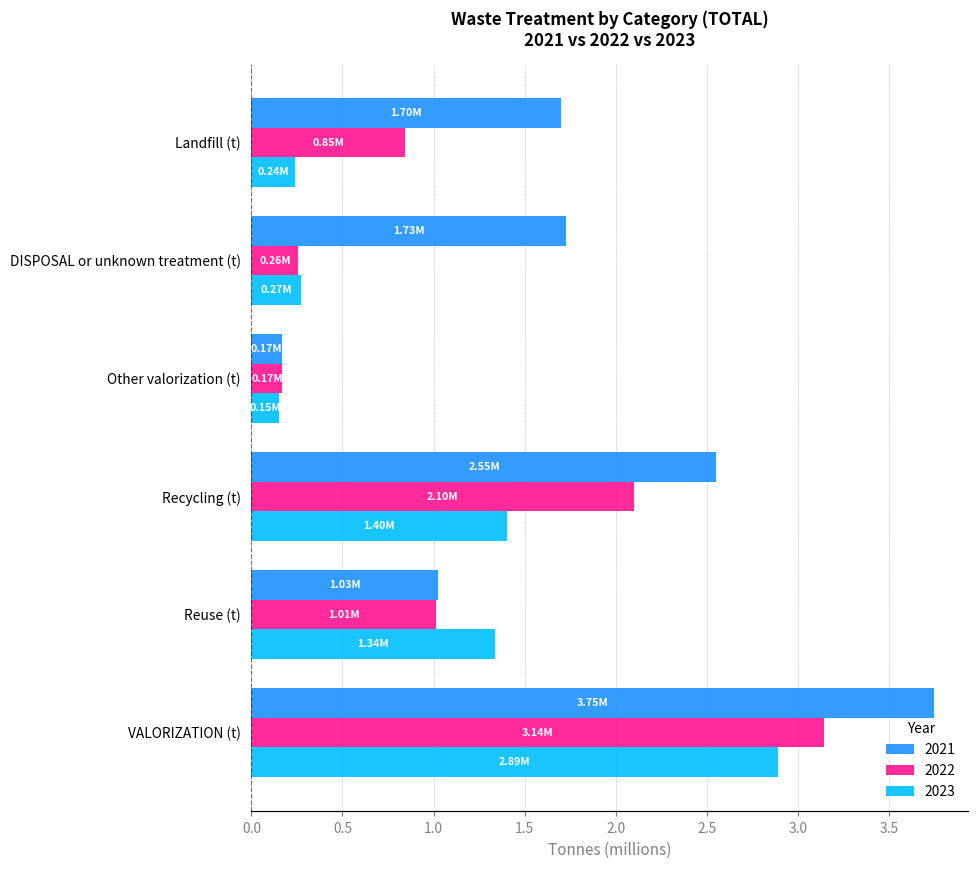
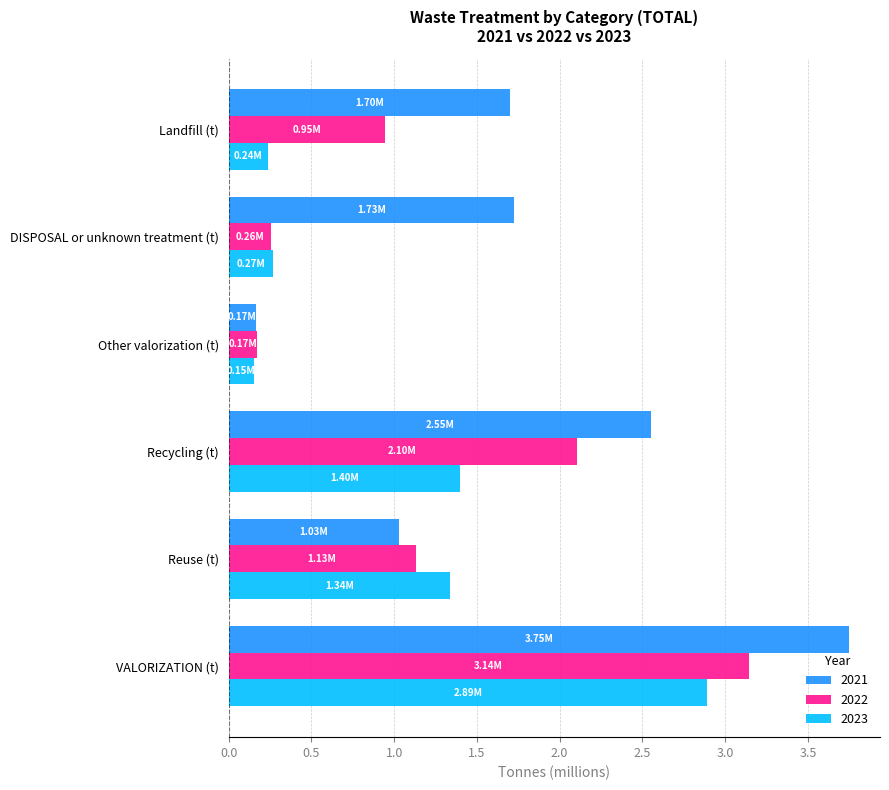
2022, Landfill (t): 0.85M -> 0.95M
2022, Reuse (t): 1.01M -> 1.13M
